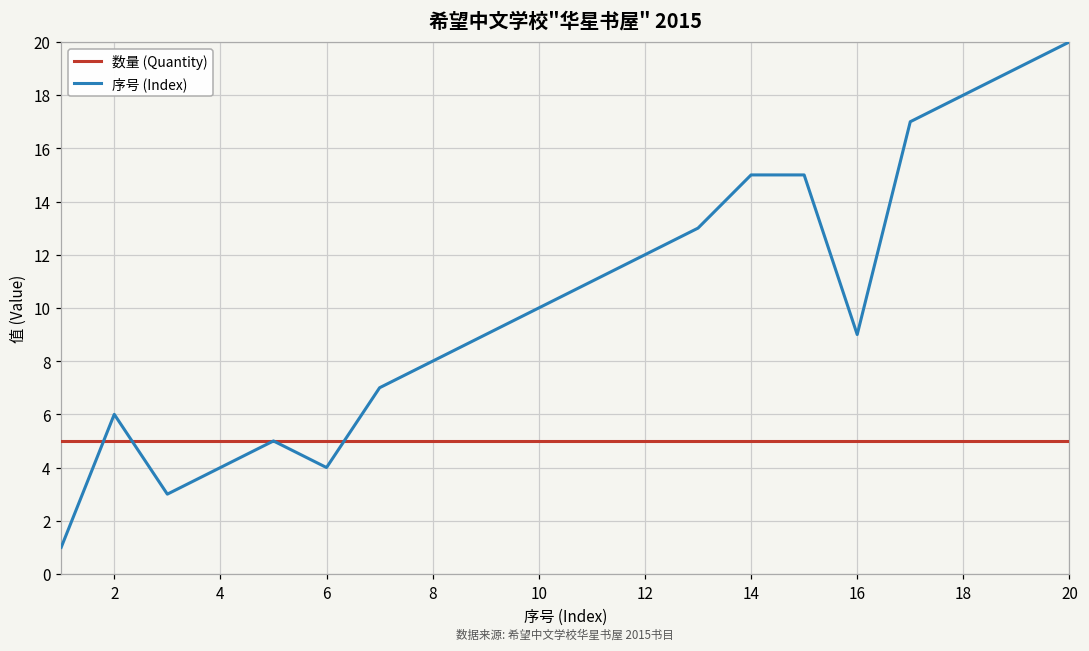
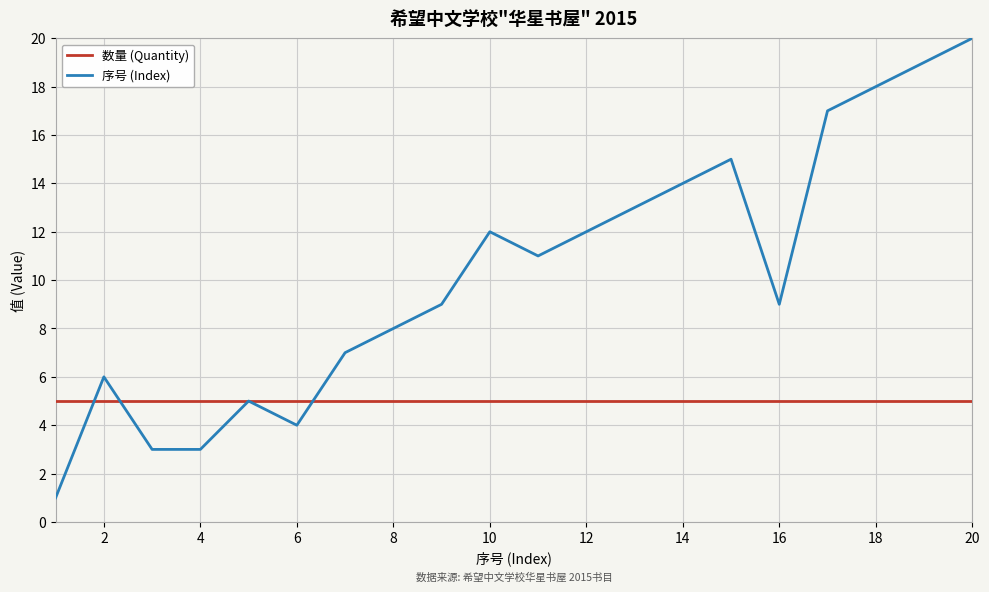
序号 (Index), 4: 4 -> 3
序号 (Index), 10: 10 -> 12
序号 (Index), 14: 15 -> 14
